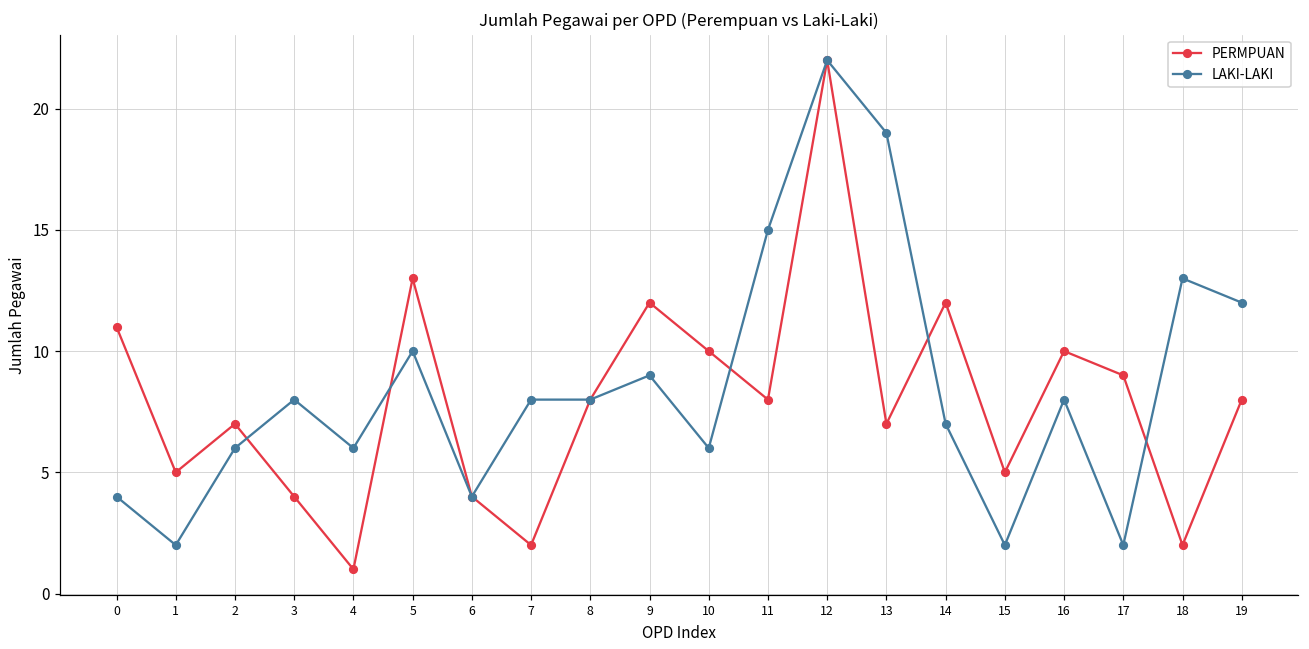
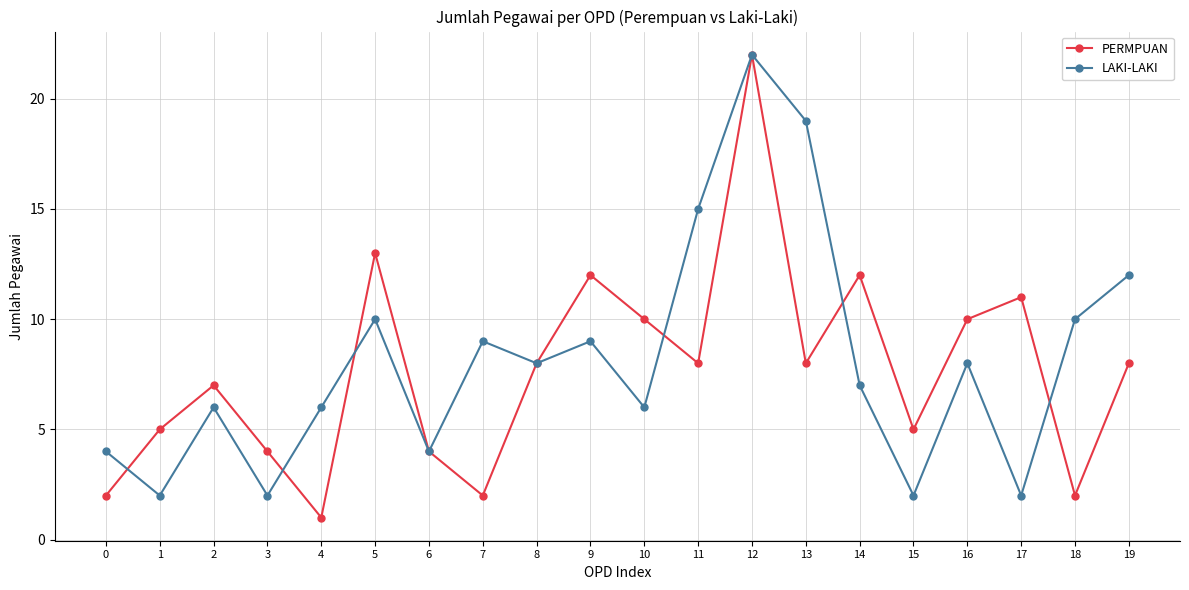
PERMPUAN, 0: 11 -> 2
LAKI-LAKI, 3: 8 -> 2
LAKI-LAKI, 7: 8 -> 9
PERMPUAN, 13: 7 -> 8
PERMPUAN, 17: 9 -> 11
LAKI-LAKI, 18: 13 -> 10
